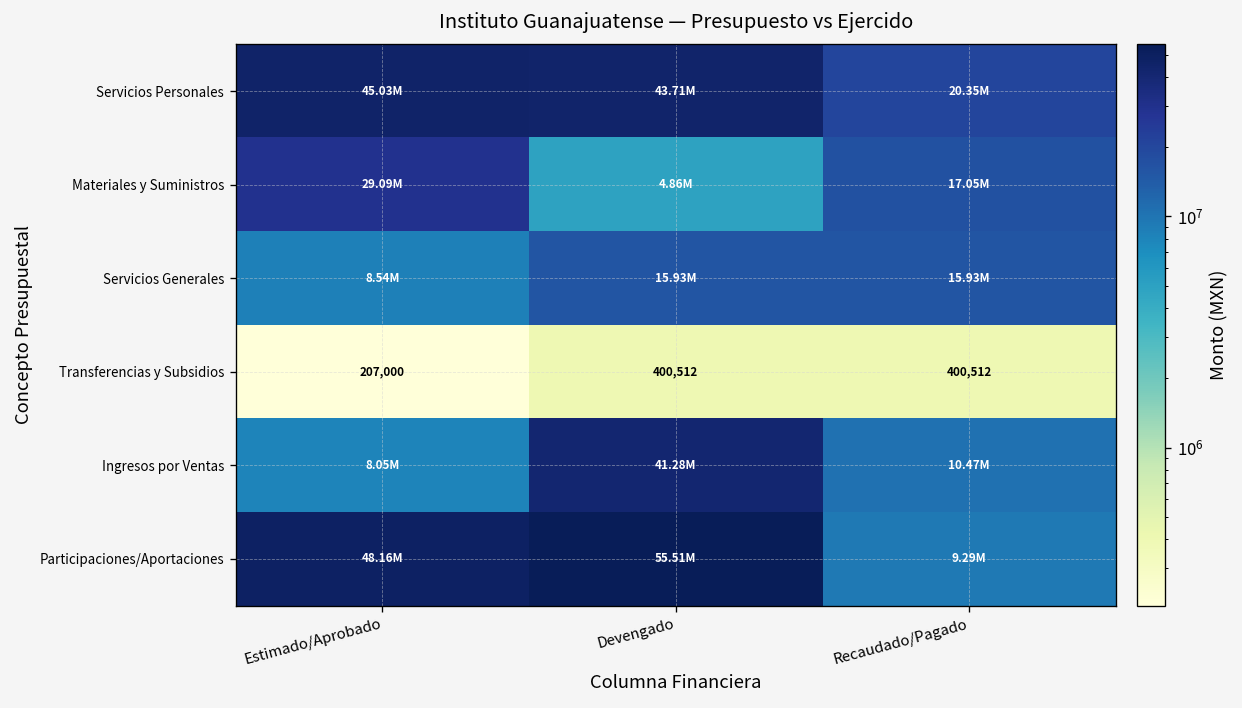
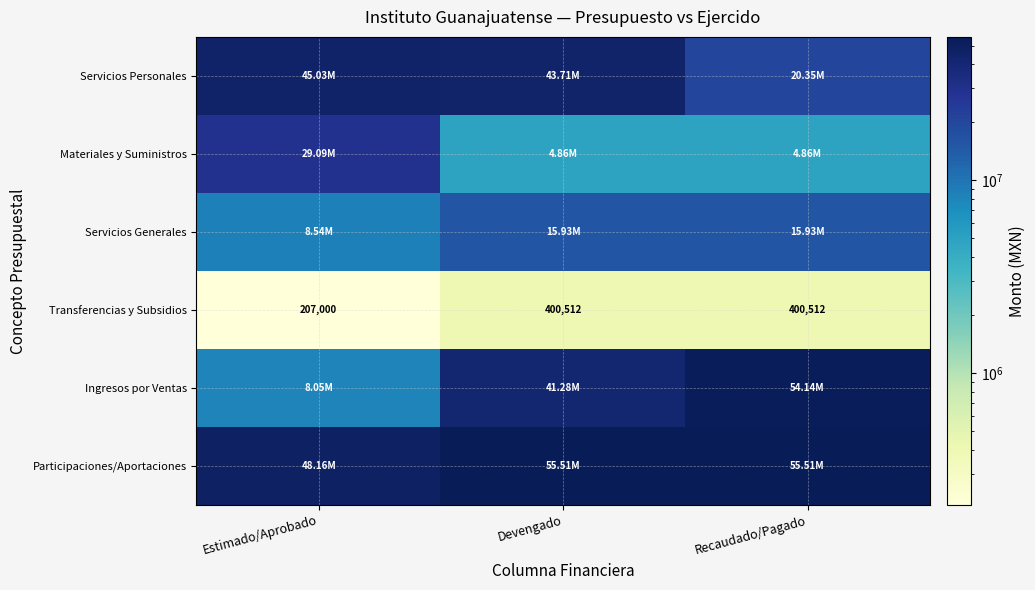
Materiales y Suministros, Recaudado/Pagado: 17.05M -> 4.86M
Ingresos por Ventas, Recaudado/Pagado: 10.47M -> 54.14M
Participaciones/Aportaciones, Recaudado/Pagado: 9.29M -> 55.51M
